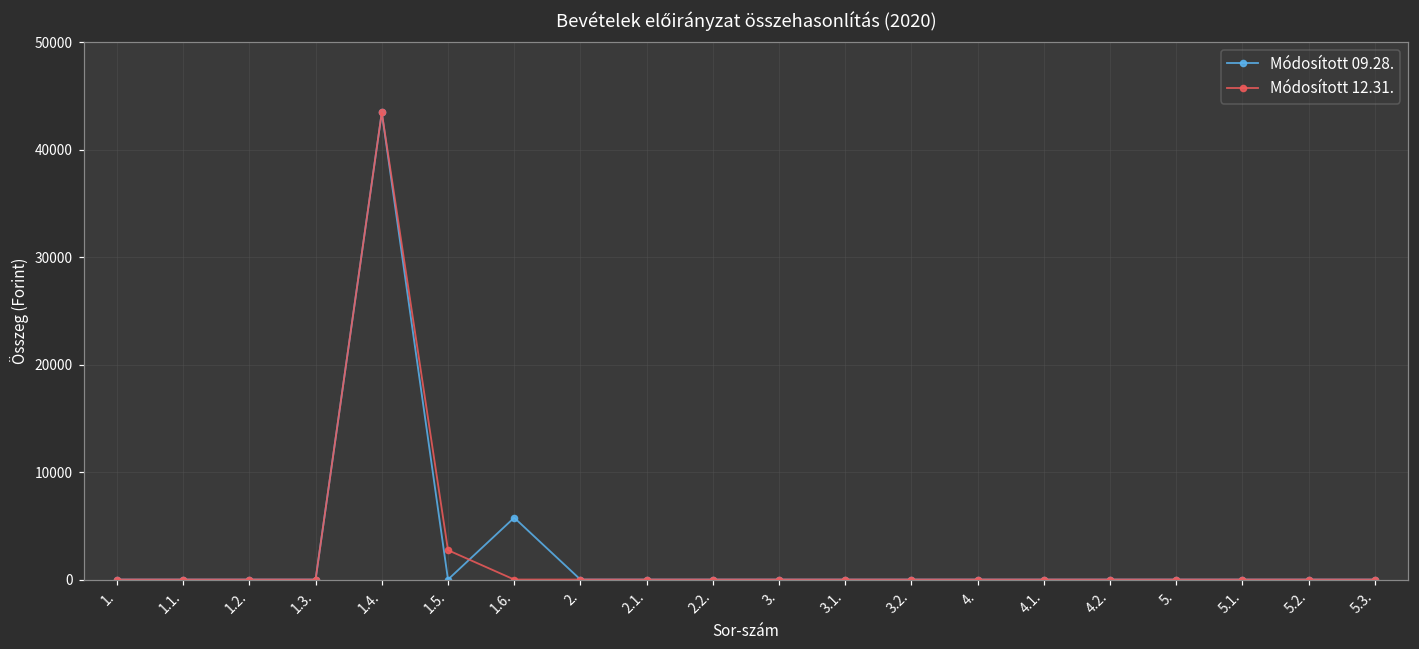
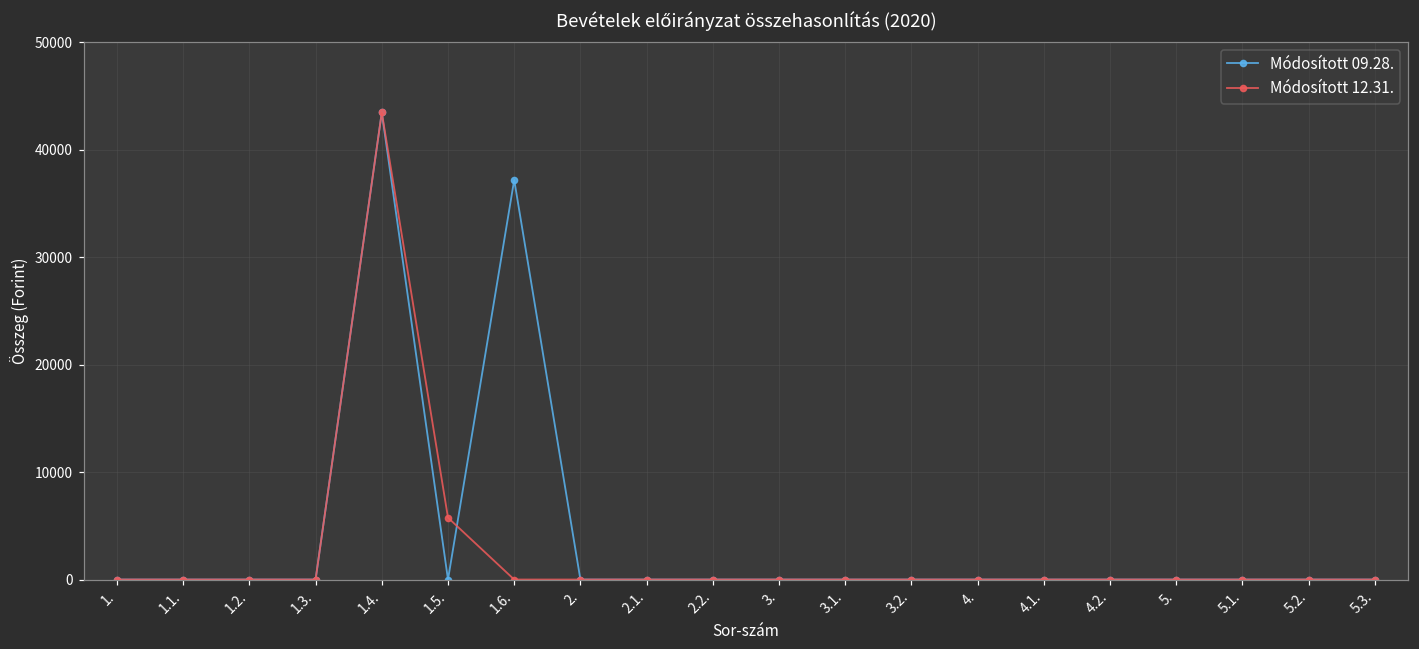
Módosított 12.31., 1.5.: 3000 -> 6000
Módosított 09.28., 1.6.: 6000 -> 37000
